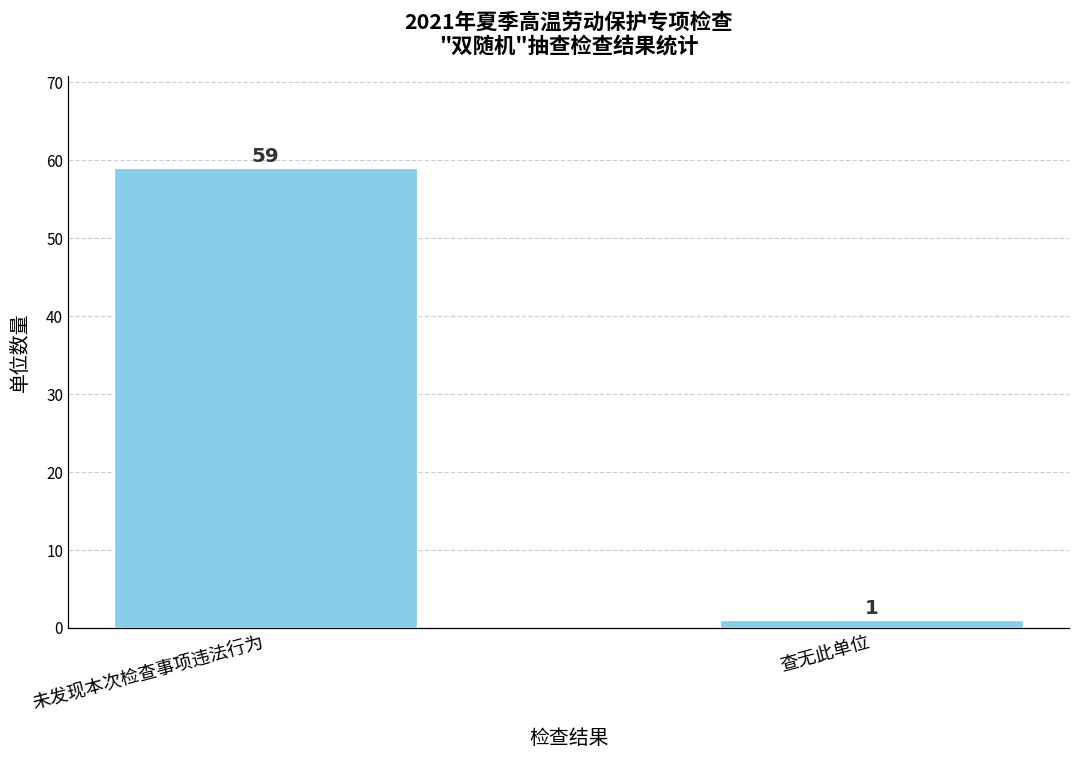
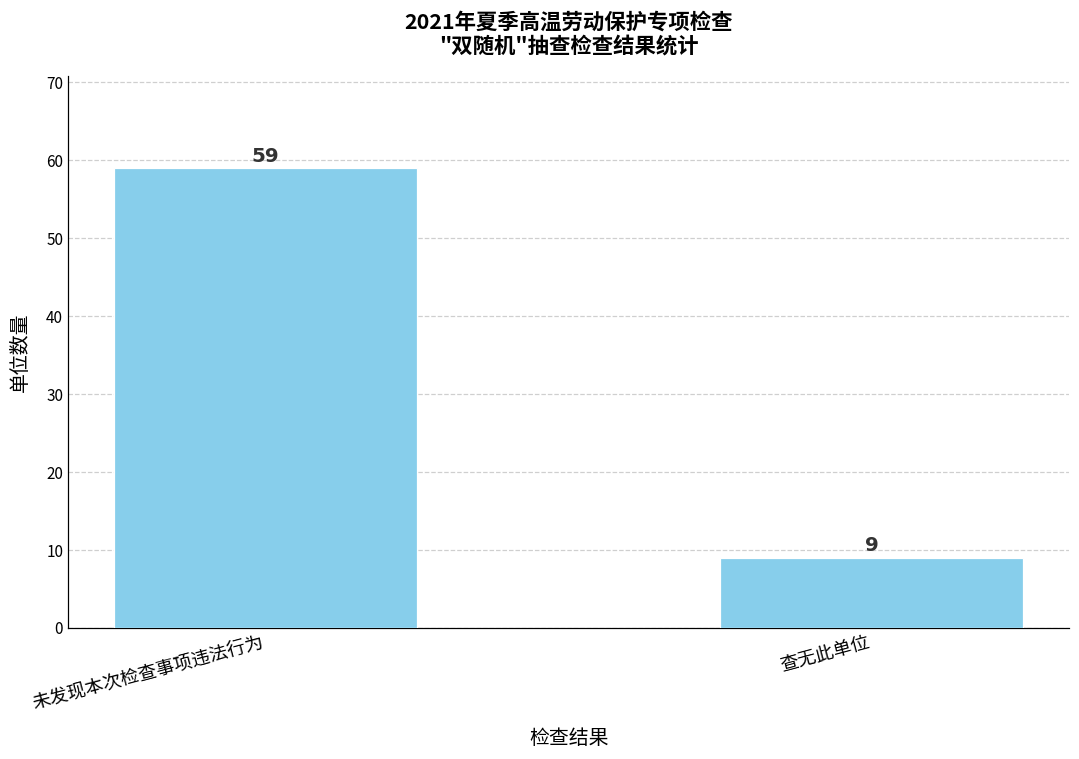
查无此单位: 1 -> 9
